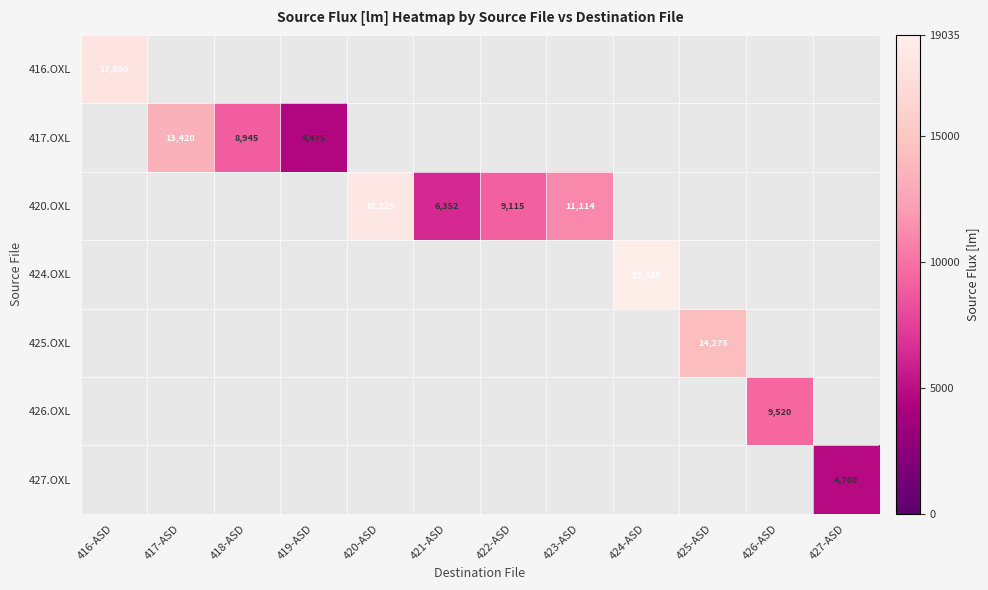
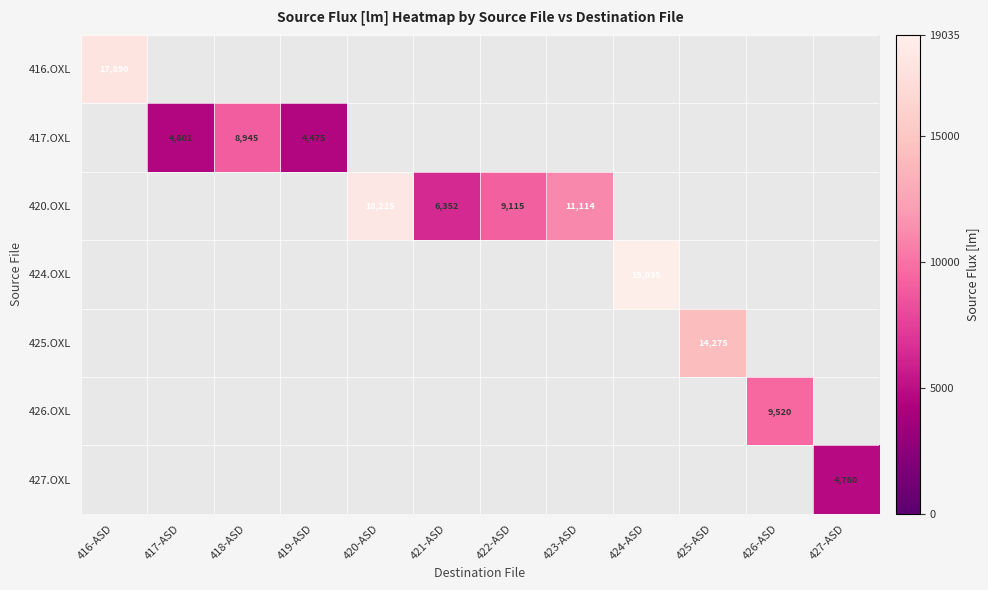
417.OXL, 417-ASD: 13,420 -> 4,601
